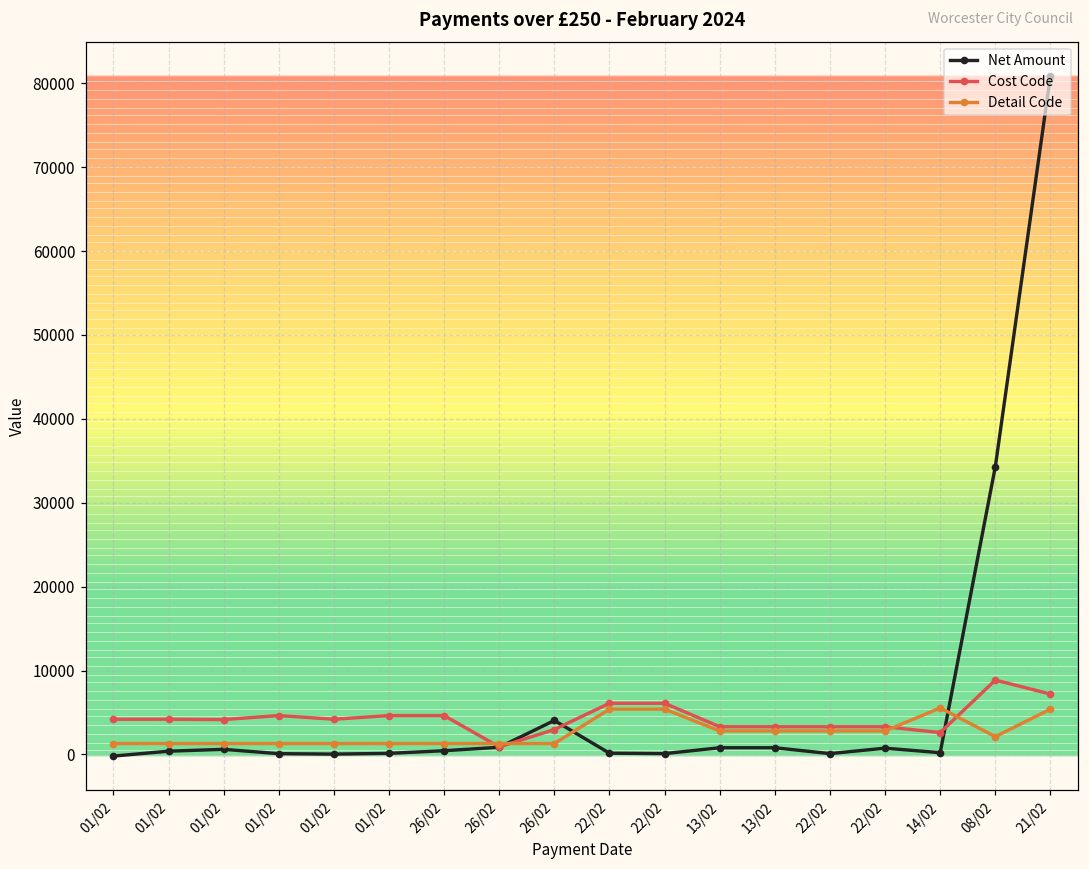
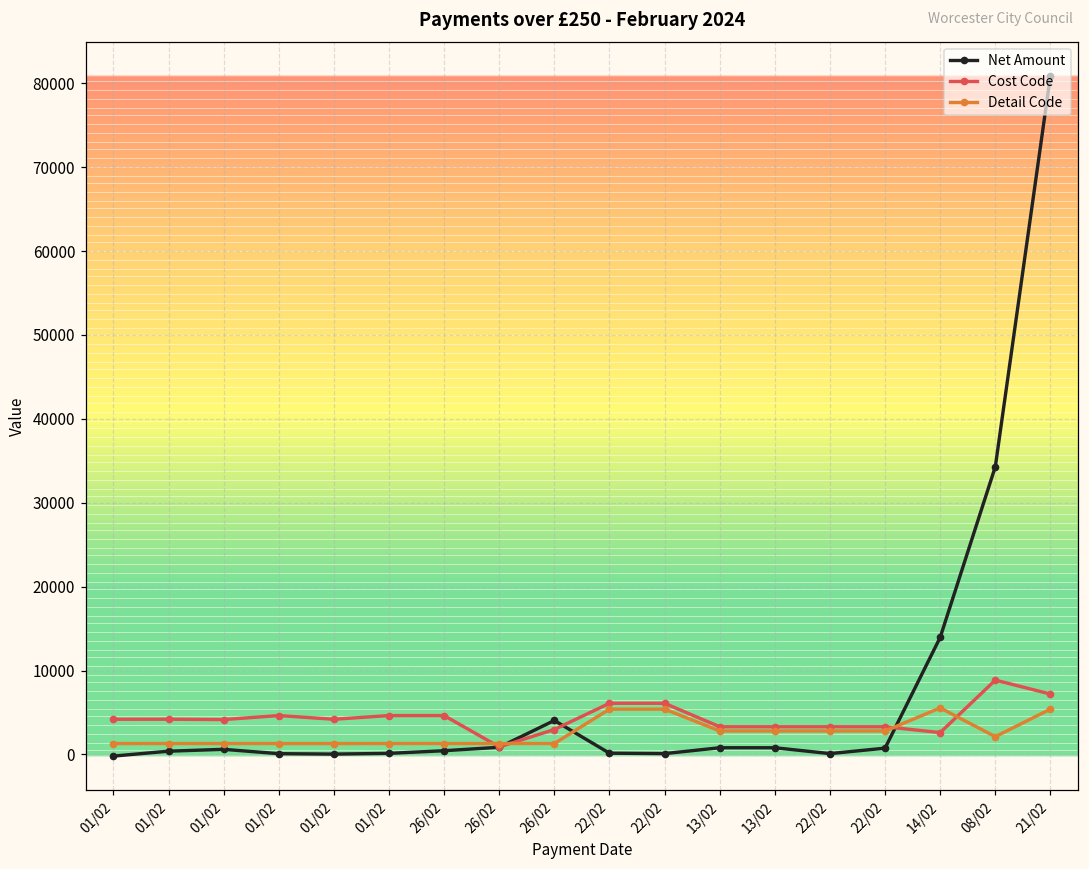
Net Amount, 14/02: 0 -> 14000
